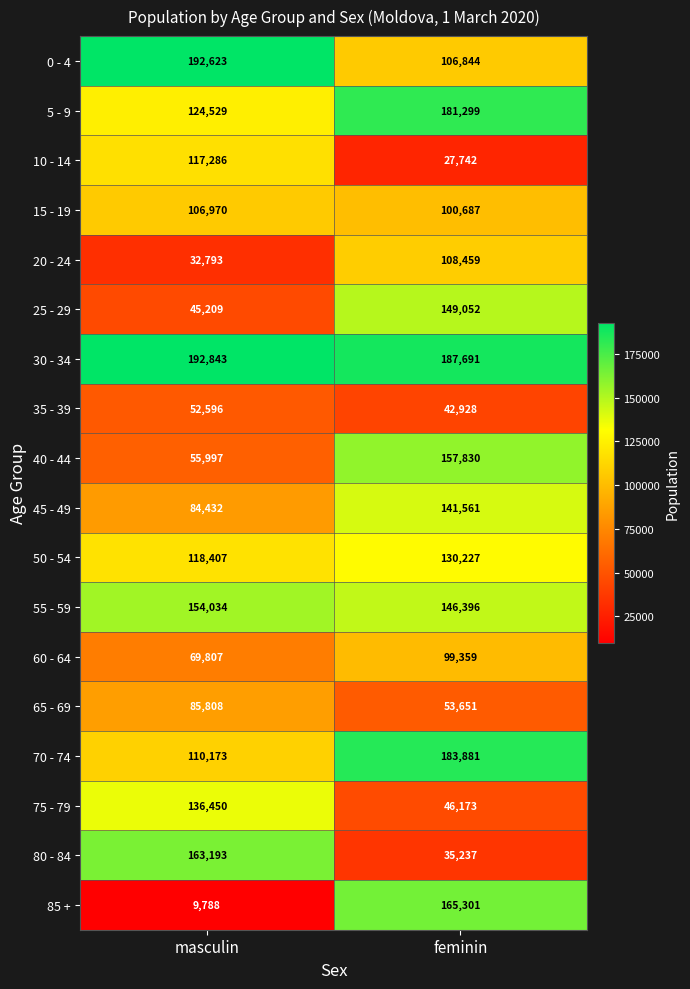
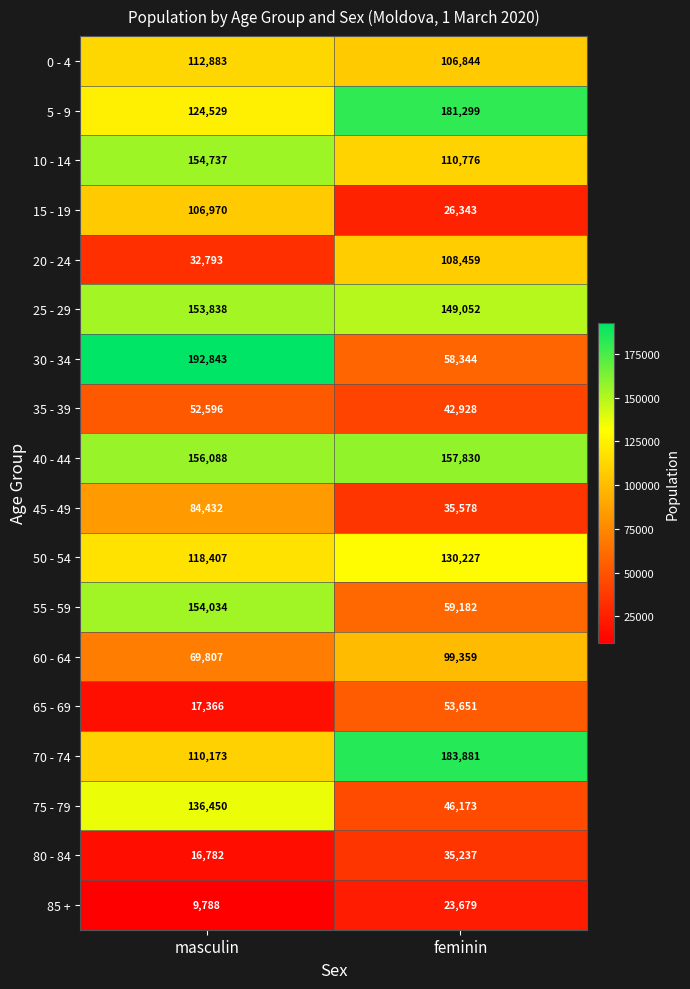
0 - 4, masculin: 192,623 -> 112,883
10 - 14, masculin: 117,286 -> 154,737
10 - 14, feminin: 27,742 -> 110,776
15 - 19, feminin: 100,687 -> 26,343
25 - 29, masculin: 45,209 -> 153,838
30 - 34, feminin: 187,691 -> 58,344
40 - 44, masculin: 55,997 -> 156,088
45 - 49, feminin: 141,561 -> 35,578
55 - 59, feminin: 146,396 -> 59,182
65 - 69, masculin: 85,808 -> 17,366
80 - 84, masculin: 163,193 -> 16,782
85 +, feminin: 165,301 -> 23,679
